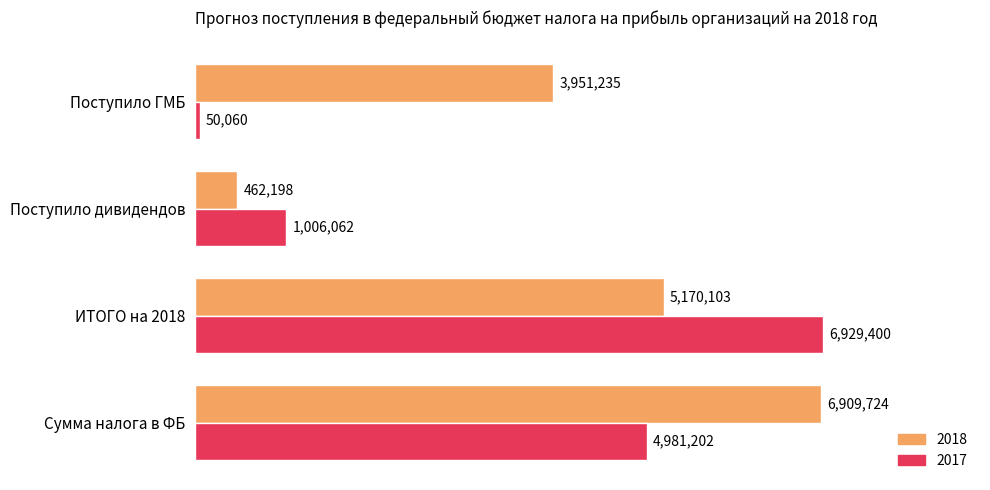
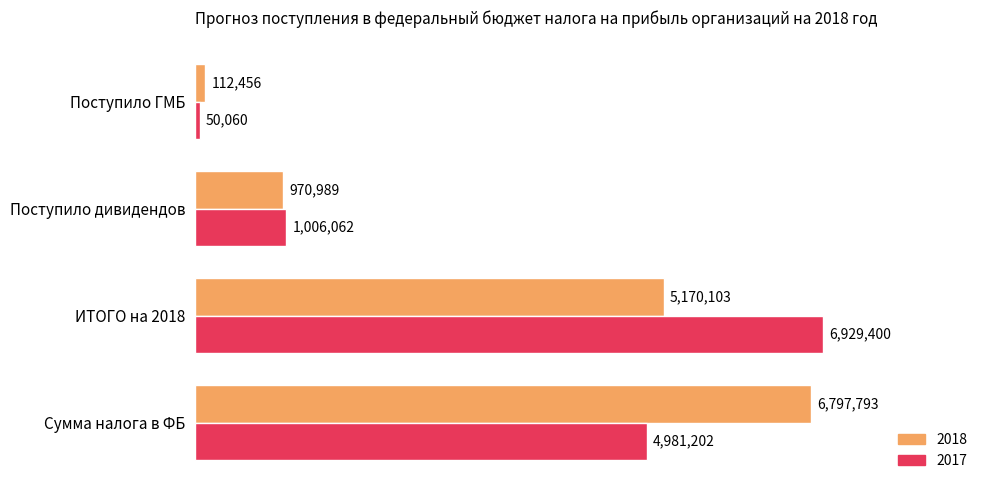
2018, Поступило ГМБ: 3,951,235 -> 112,456
2018, Поступило дивидендов: 462,198 -> 970,989
2018, Сумма налога в ФБ: 6,909,724 -> 6,797,793
